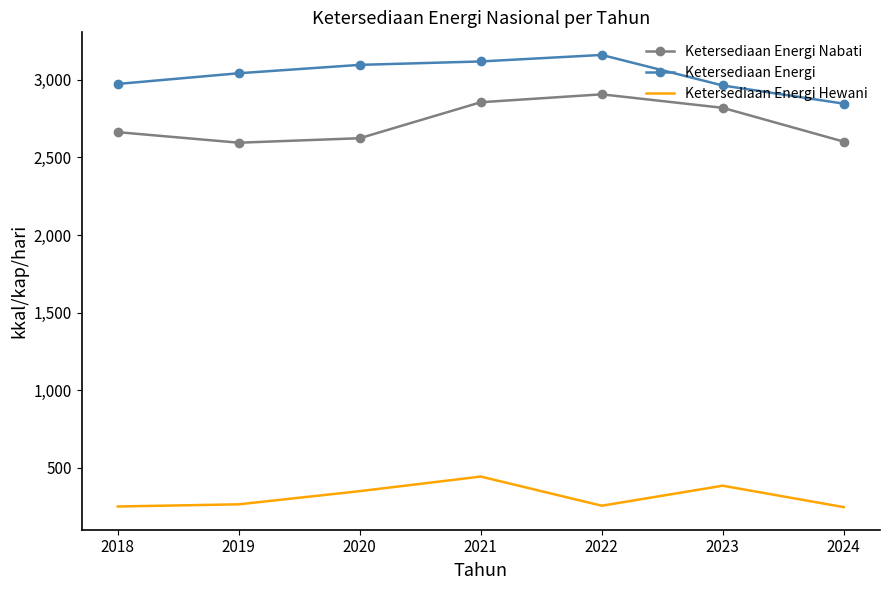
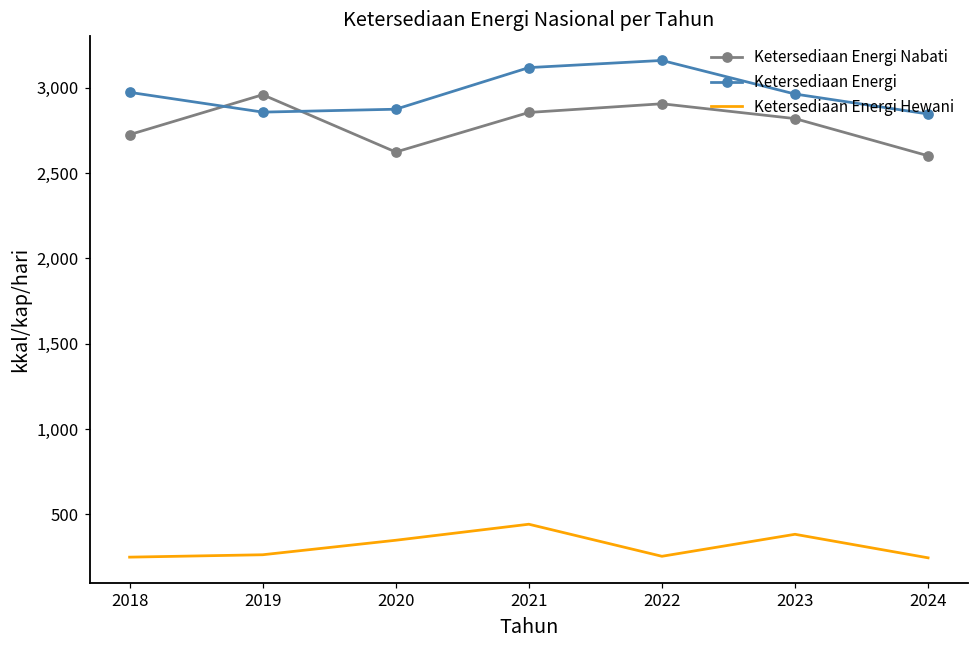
Ketersediaan Energi Nabati, 2018: 2,660 -> 2,730
Ketersediaan Energi Nabati, 2019: 2,600 -> 2,960
Ketersediaan Energi, 2019: 3,040 -> 2,860
Ketersediaan Energi, 2020: 3,100 -> 2,880
